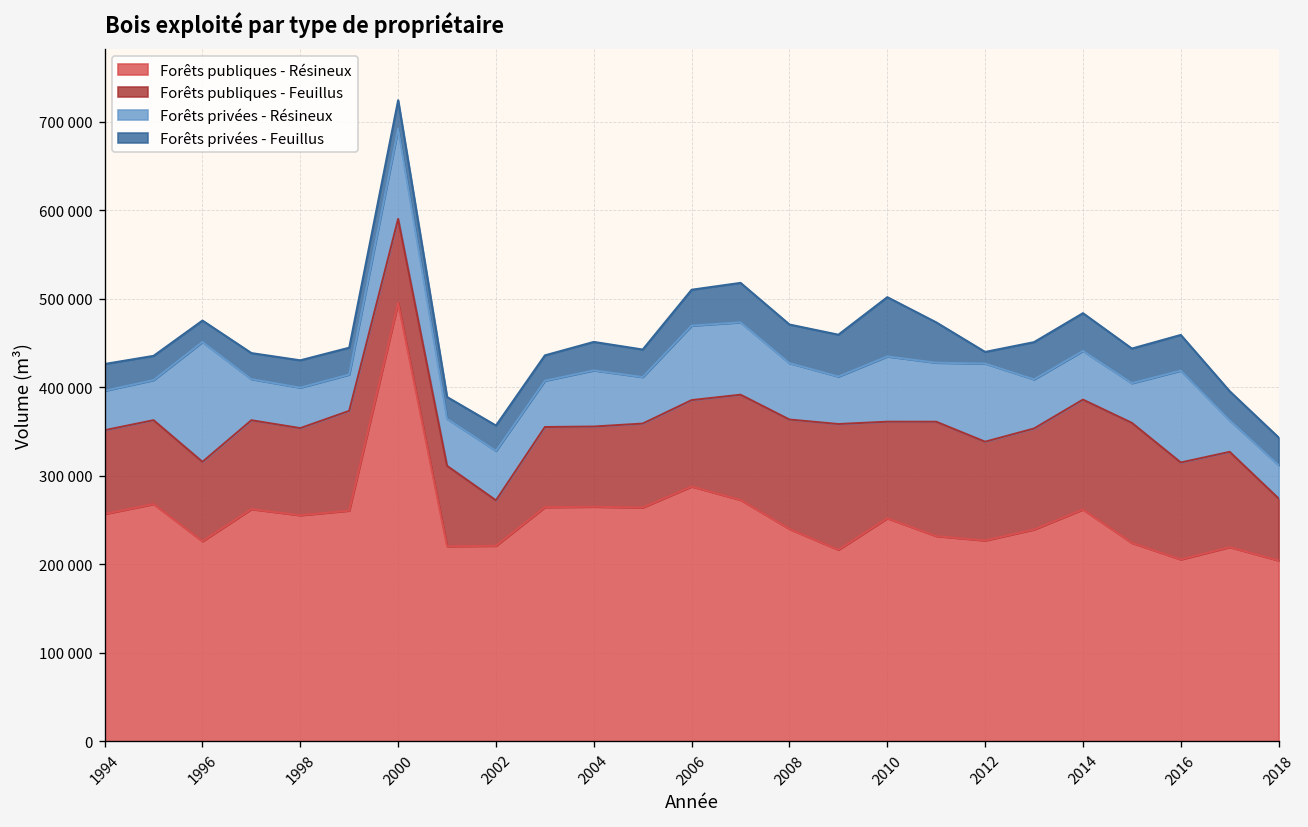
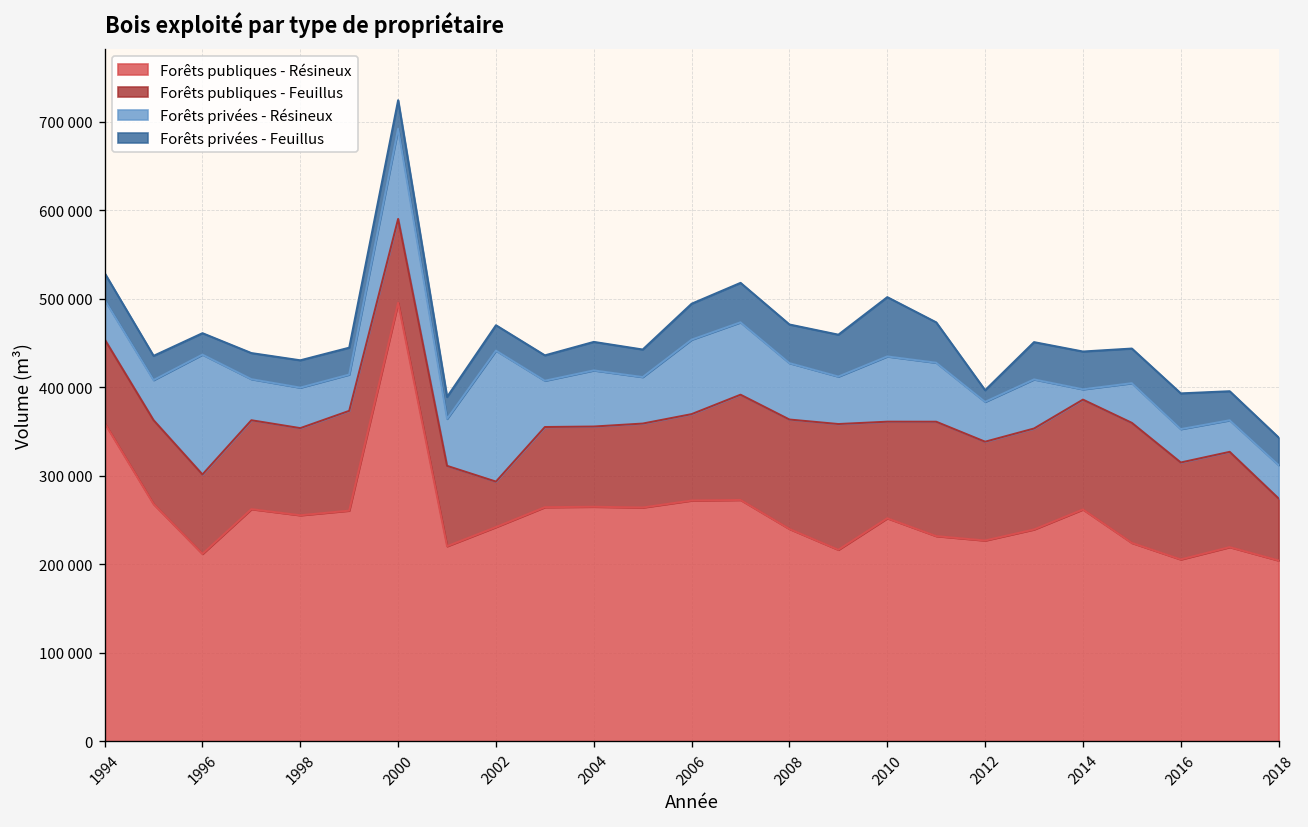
Forêts publiques - Résineux, 1994: 260000 -> 360000
Forêts publiques - Résineux, 1996: 230000 -> 210000
Forêts publiques - Résineux, 2002: 220000 -> 240000
Forêts privées - Résineux, 2002: 60000 -> 150000
Forêts publiques - Résineux, 2006: 290000 -> 270000
Forêts privées - Résineux, 2012: 90000 -> 50000
Forêts privées - Résineux, 2014: 60000 -> 10000
Forêts privées - Résineux, 2016: 100000 -> 40000
